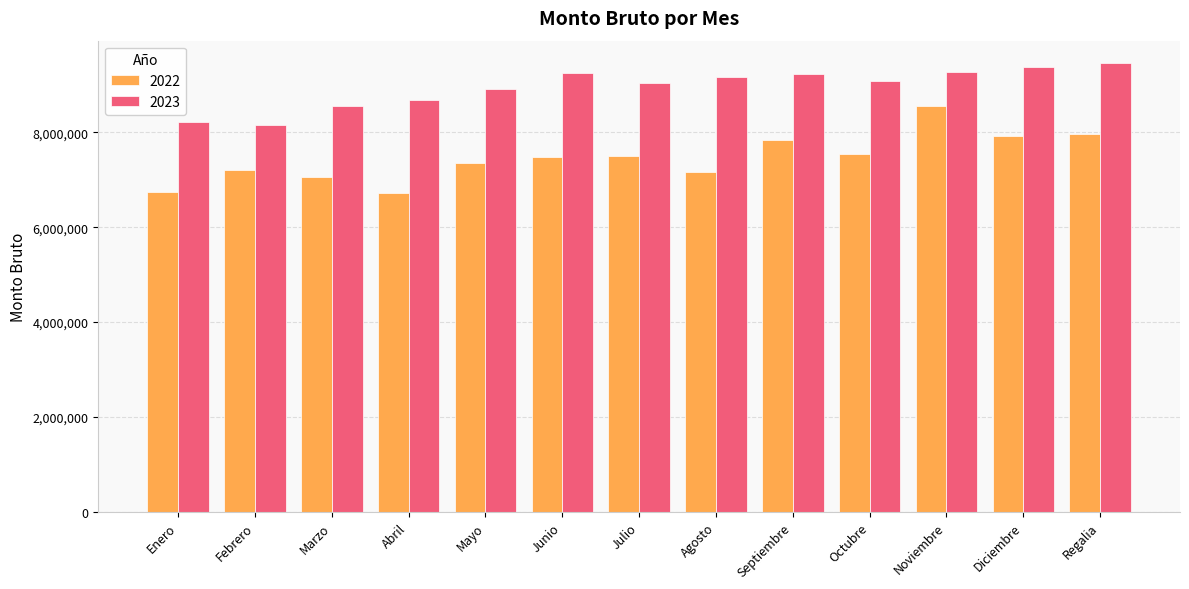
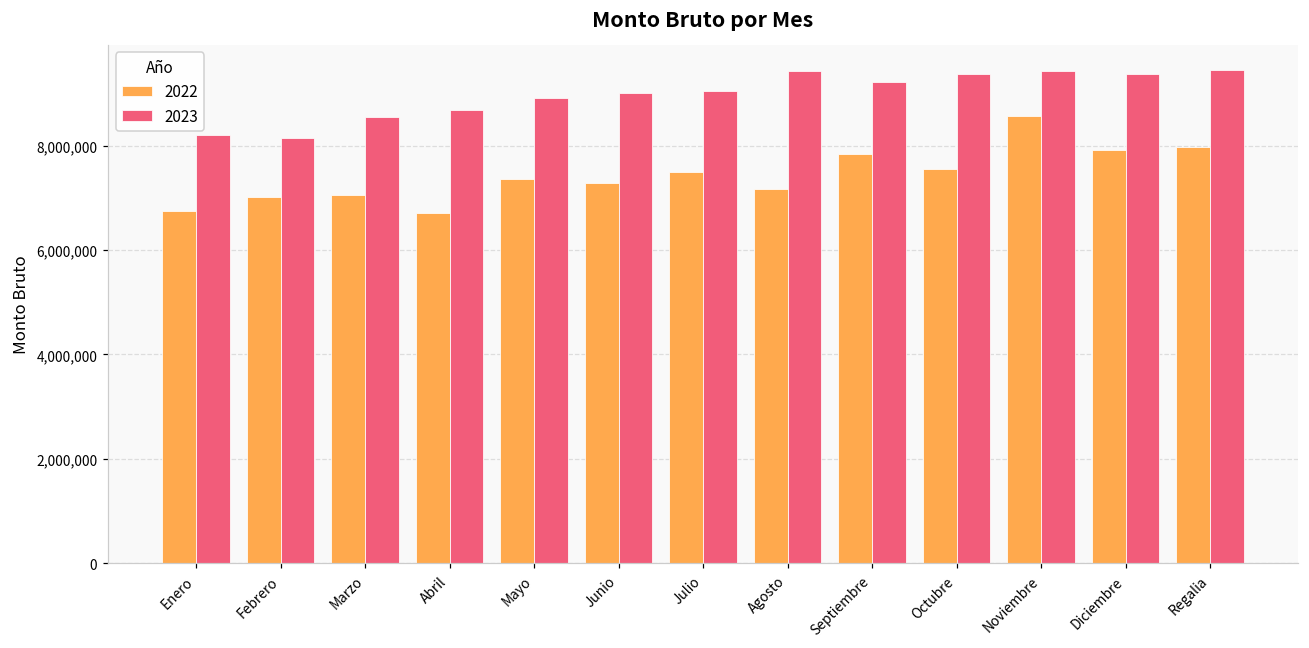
2022, Febrero: 7,200,000 -> 7,000,000
2022, Junio: 7,500,000 -> 7,300,000
2023, Junio: 9,200,000 -> 9,000,000
2023, Agosto: 9,200,000 -> 9,400,000
2023, Octubre: 9,100,000 -> 9,400,000
2023, Noviembre: 9,300,000 -> 9,400,000
